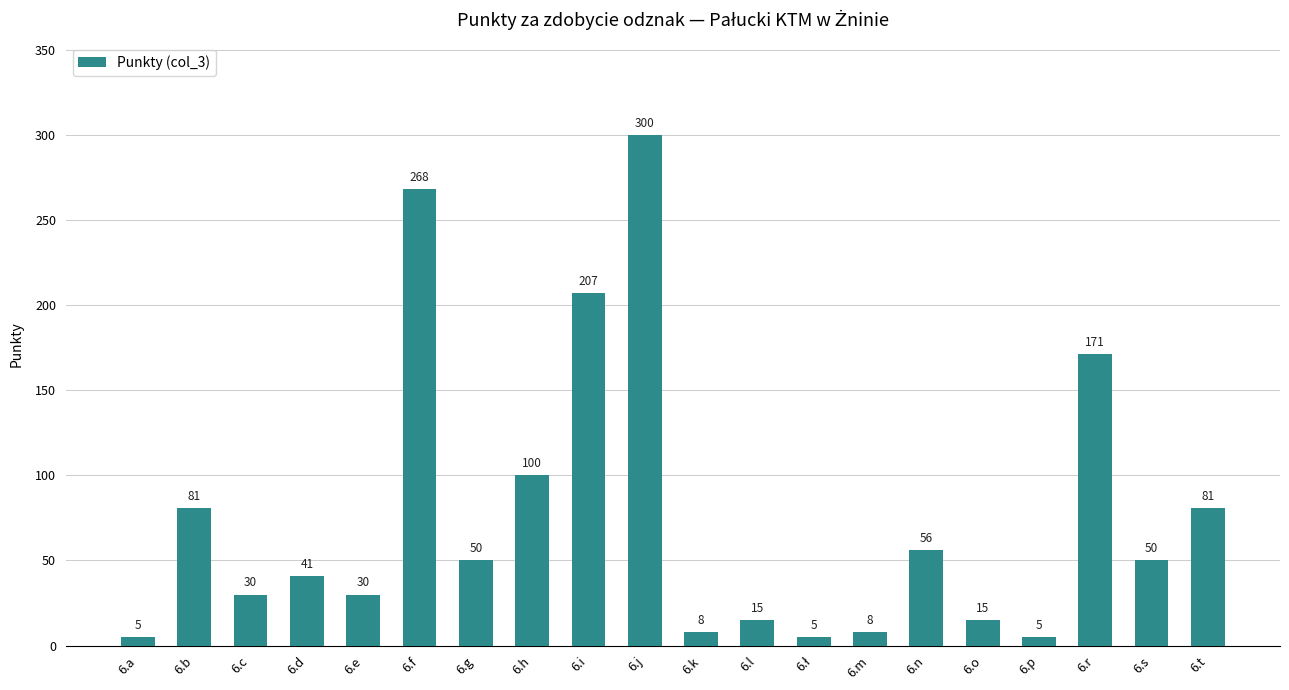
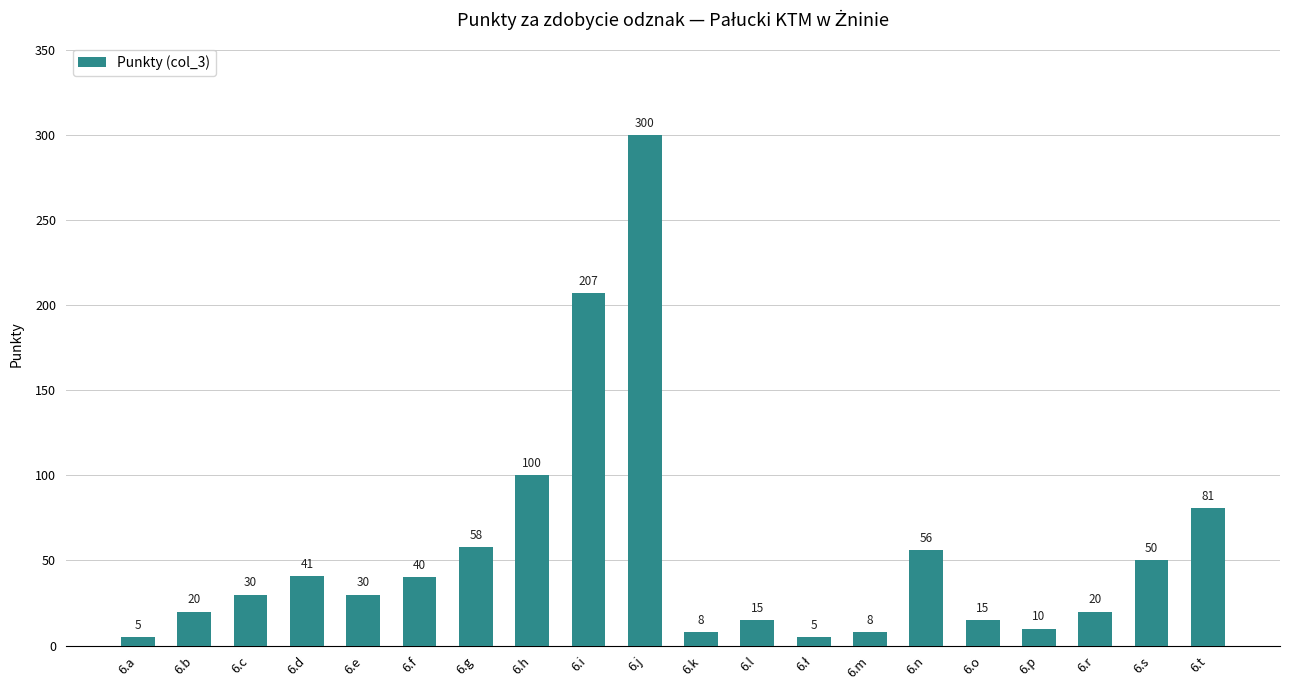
6.b: 81 -> 20
6.f: 268 -> 40
6.g: 50 -> 58
6.p: 5 -> 10
6.r: 171 -> 20
